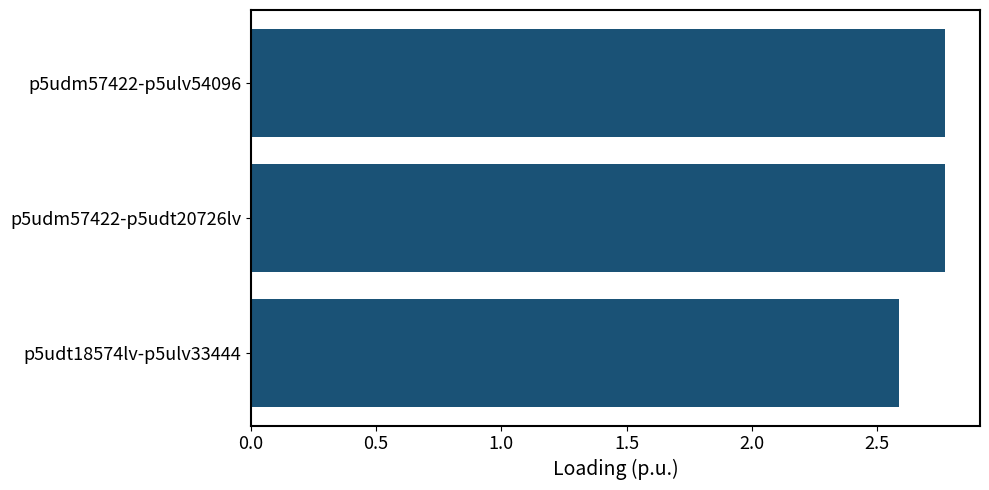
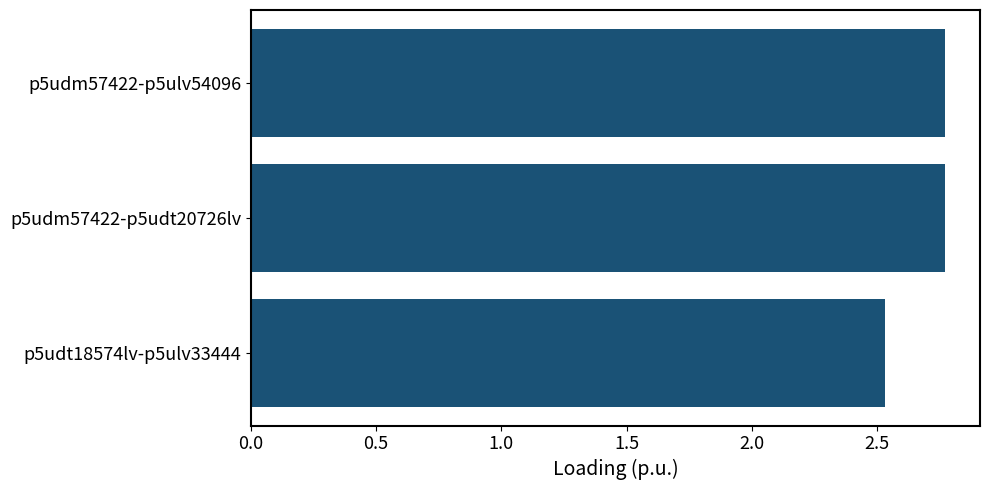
p5udt18574lv-p5ulv33444: 2.59 -> 2.53
